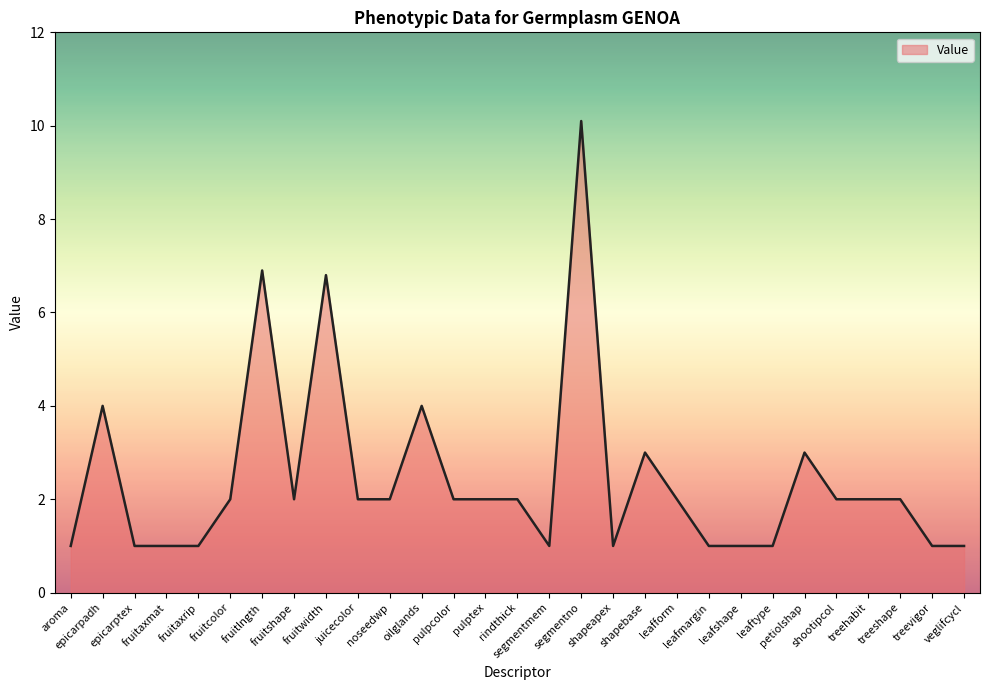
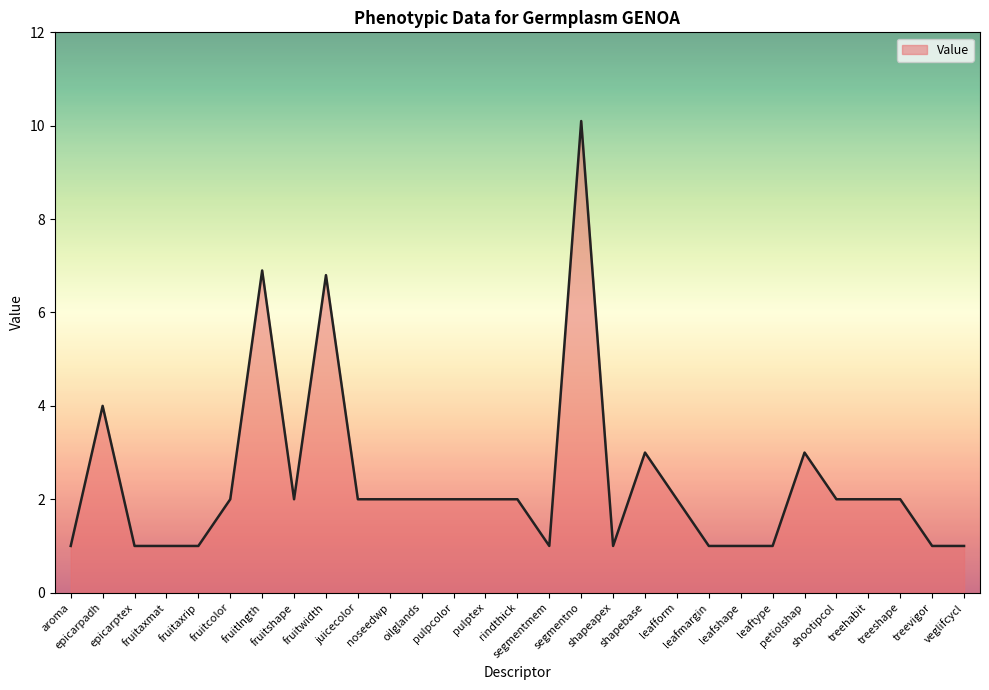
oilglands: 4 -> 2
